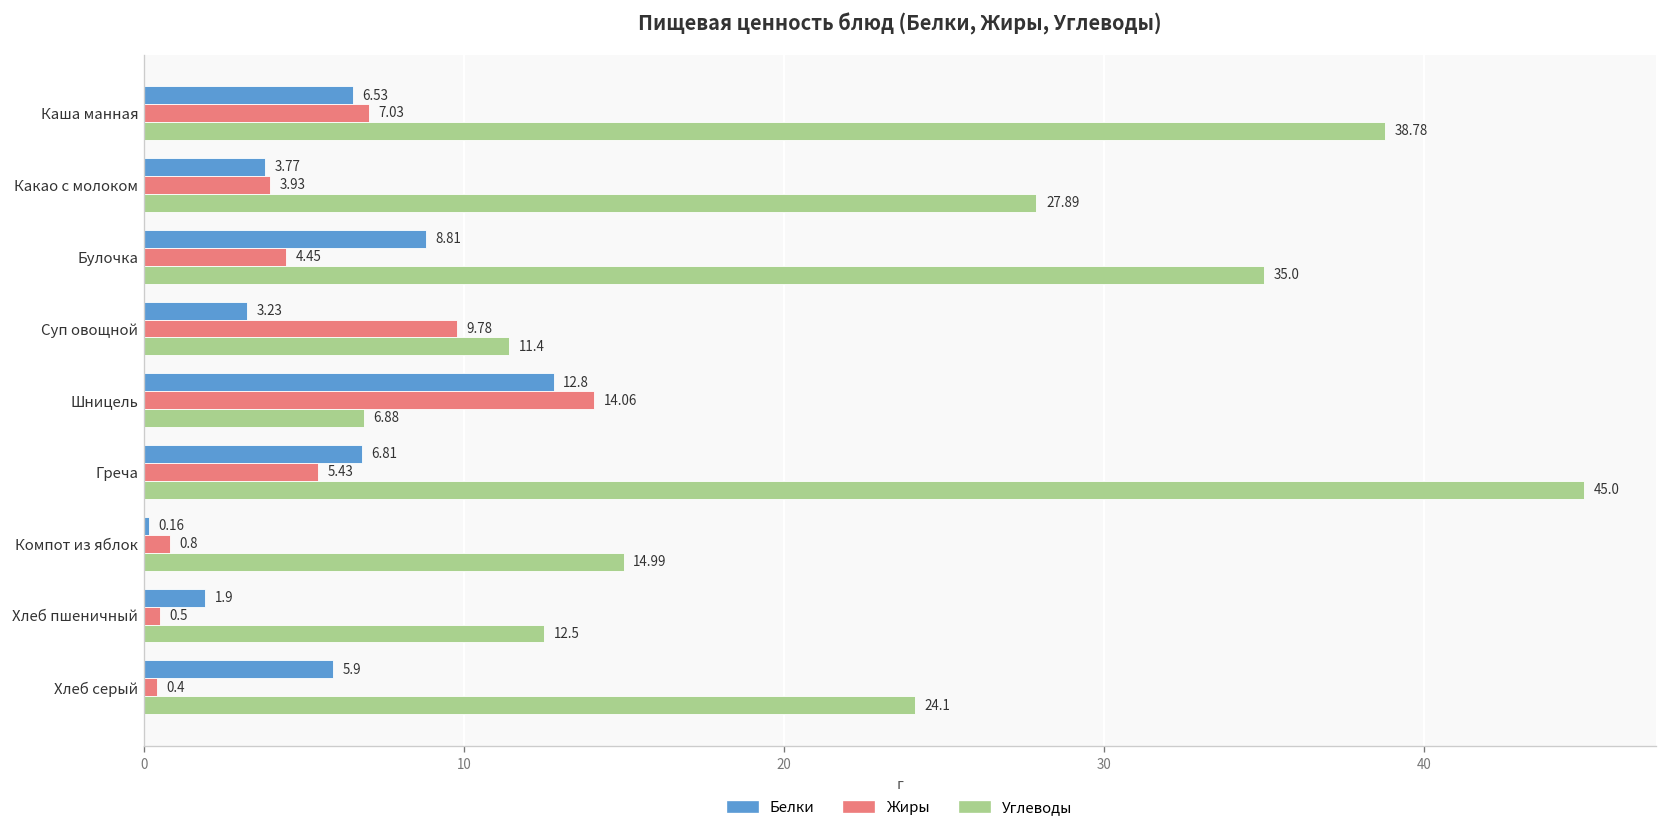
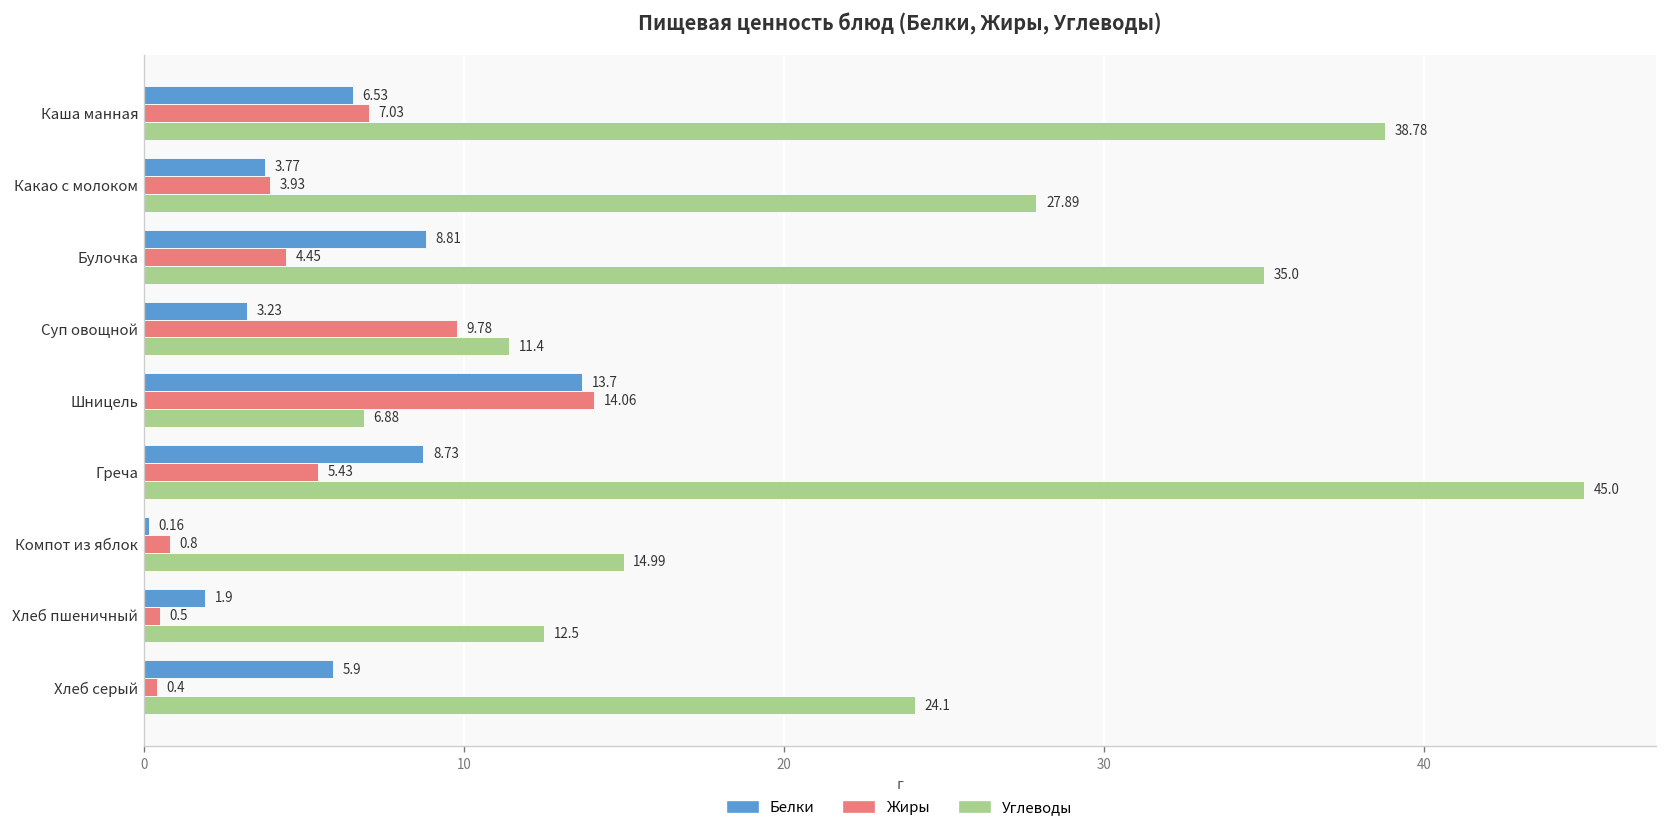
Белки, Шницель: 12.8 -> 13.7
Белки, Греча: 6.81 -> 8.73
